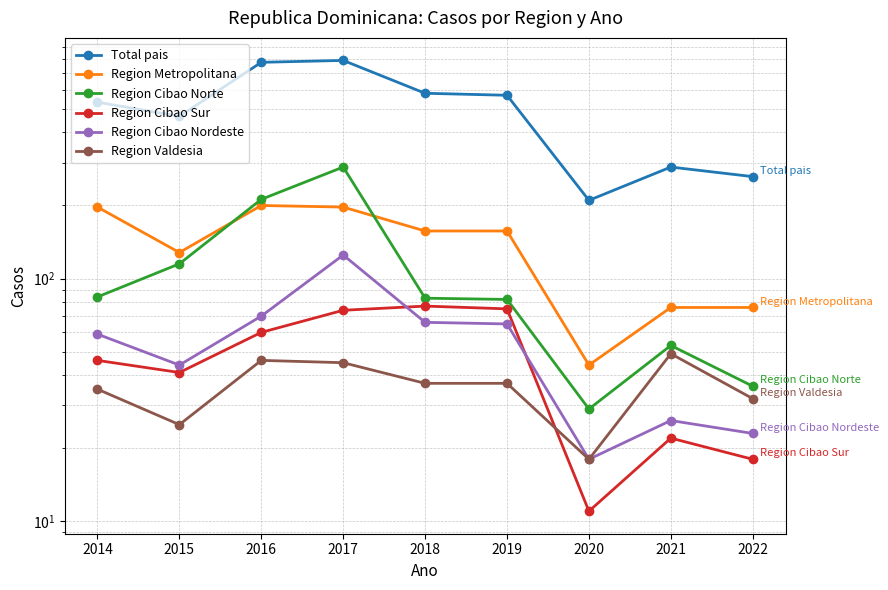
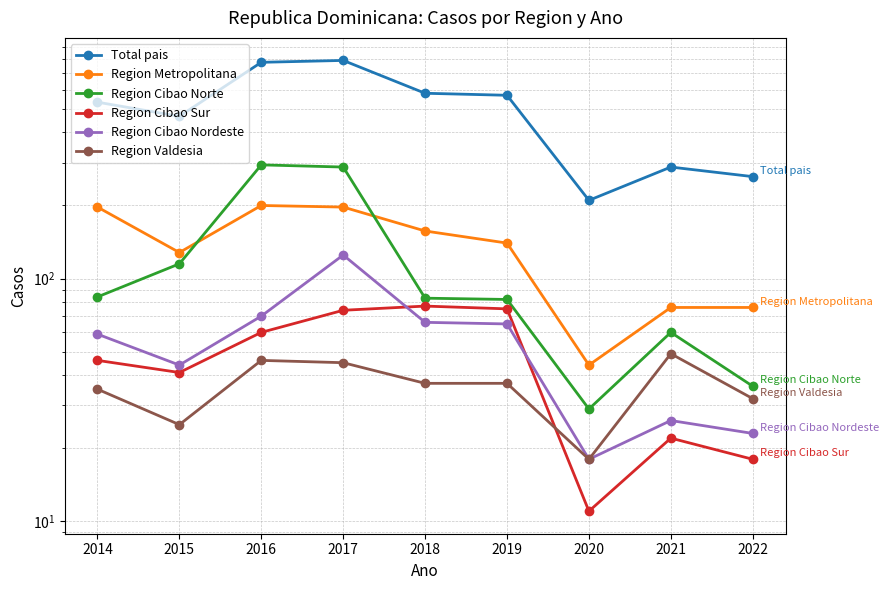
Region Cibao Norte, 2016: 210 -> 290
Region Metropolitana, 2019: 160 -> 140
Region Cibao Norte, 2021: 53 -> 60
